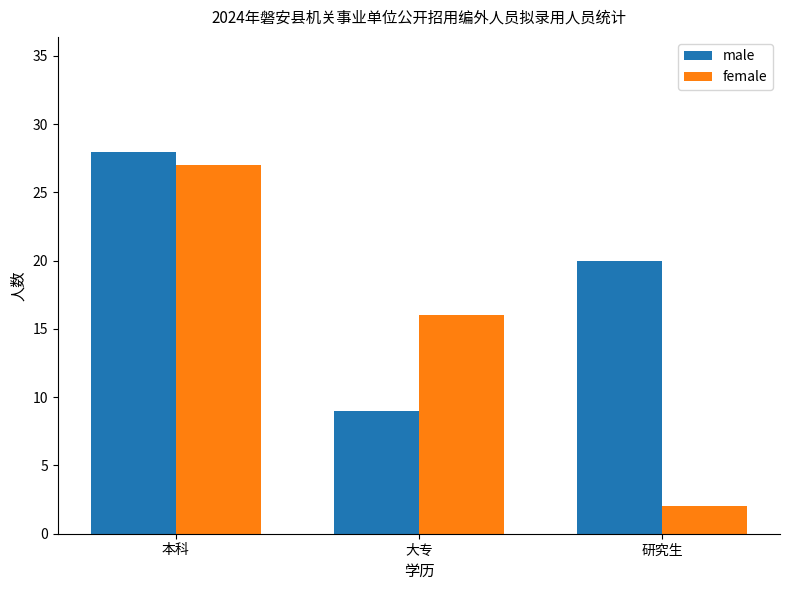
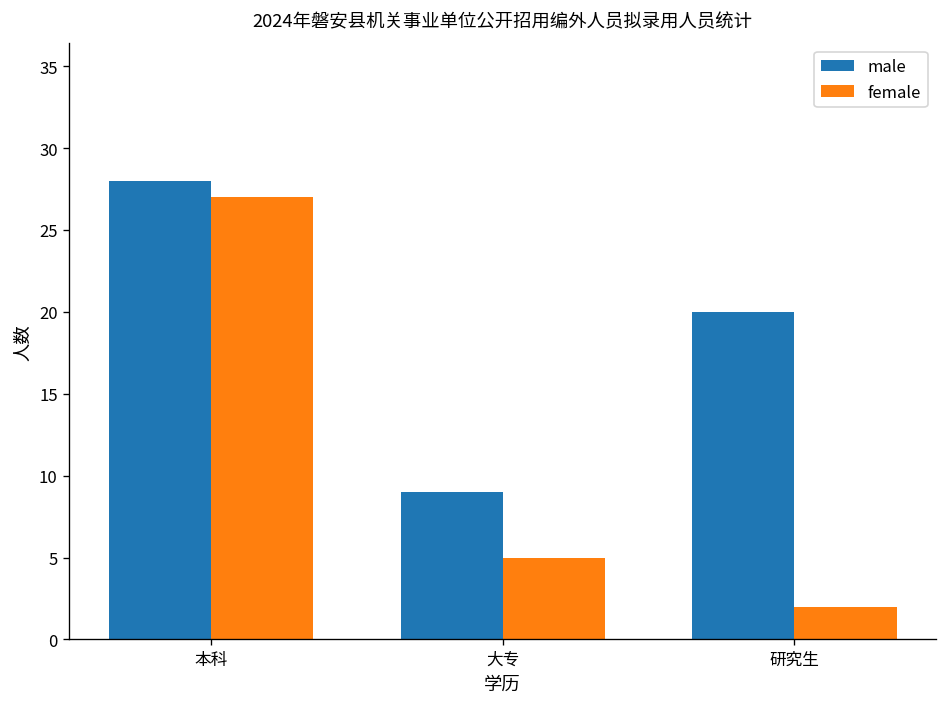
female, 大专: 16 -> 5
